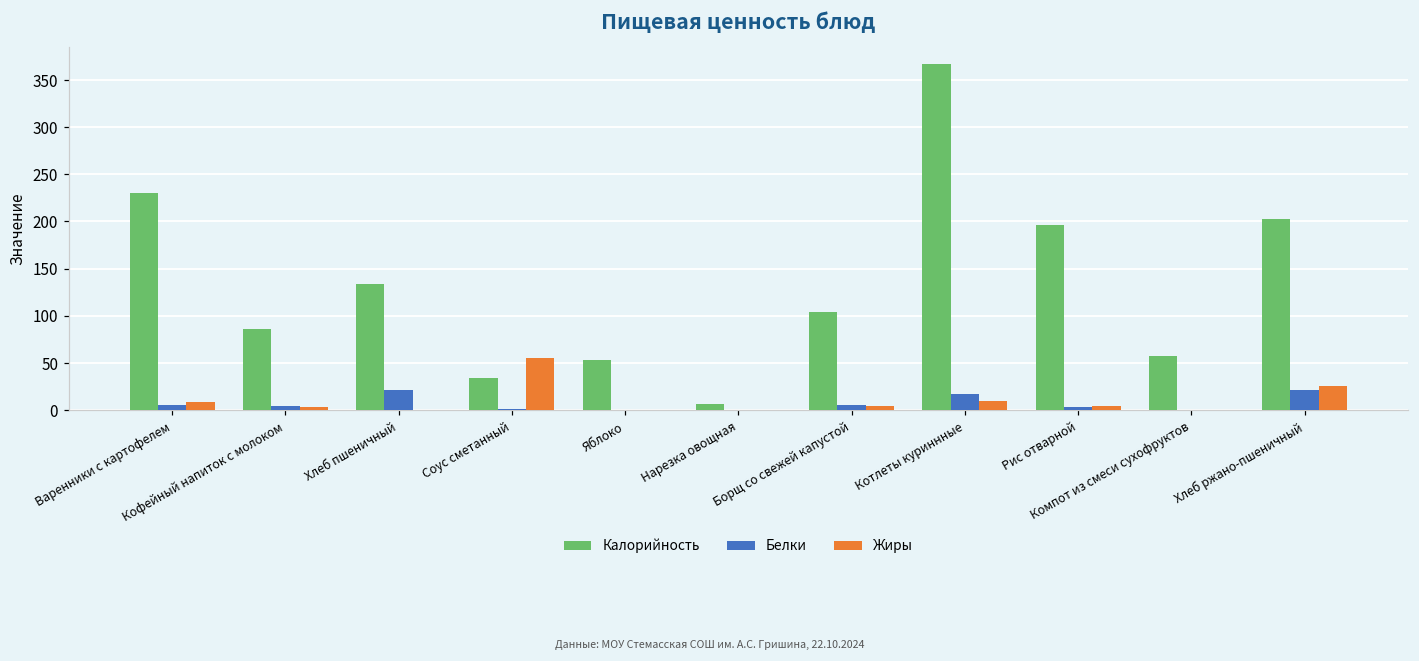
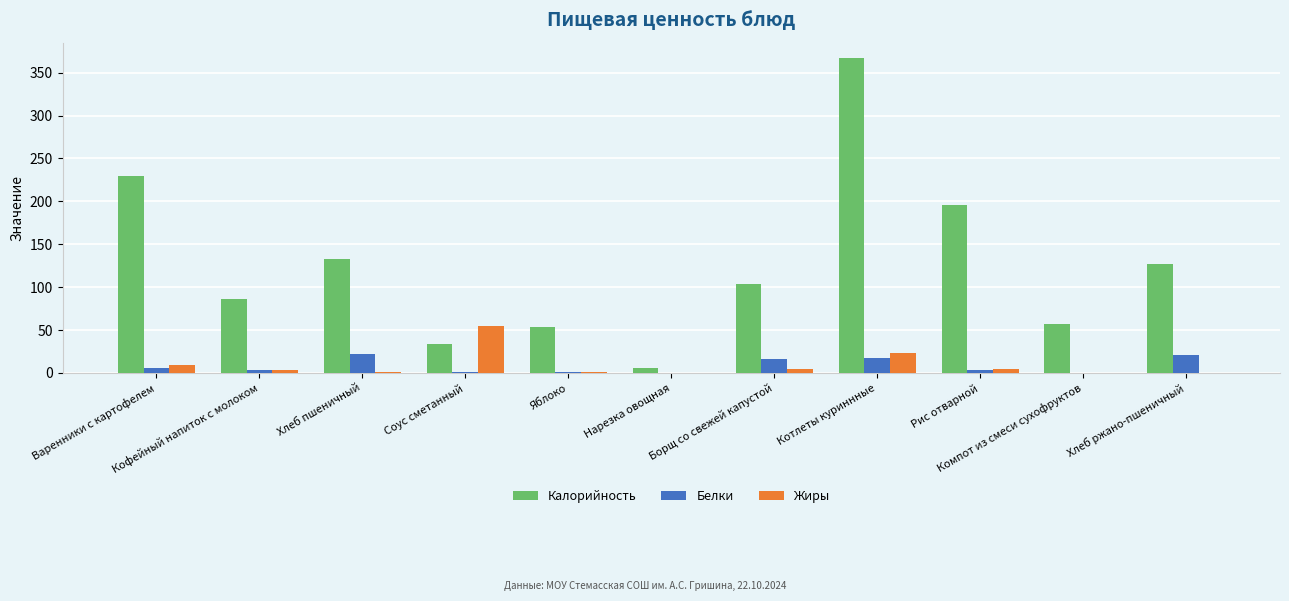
Белки, Борщ со свежей капустой: 10 -> 20
Жиры, Котлеты куриннные: 10 -> 20
Калорийность, Хлеб ржано-пшеничный: 200 -> 130
Жиры, Хлеб ржано-пшеничный: 30 -> 0
